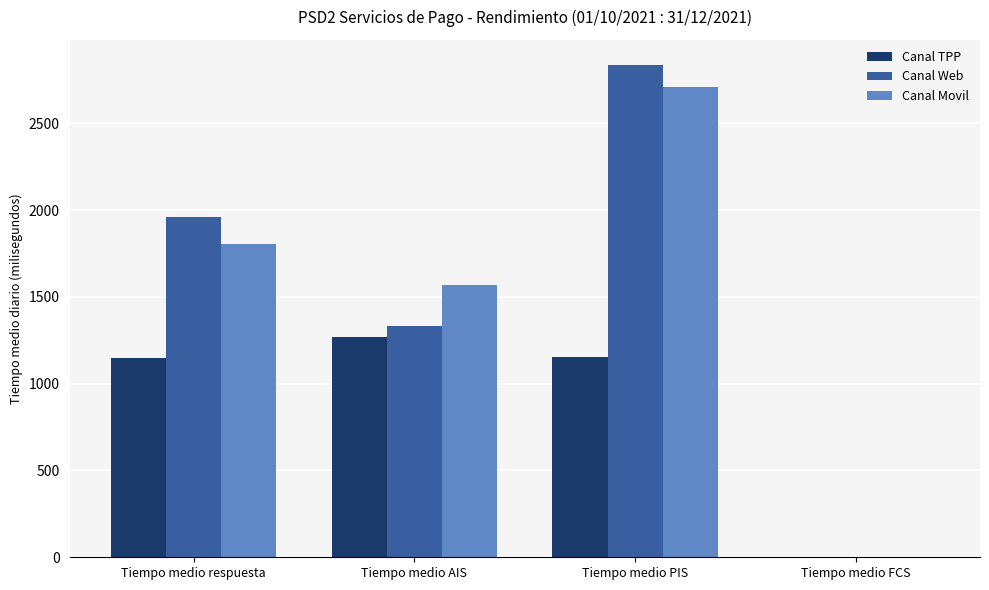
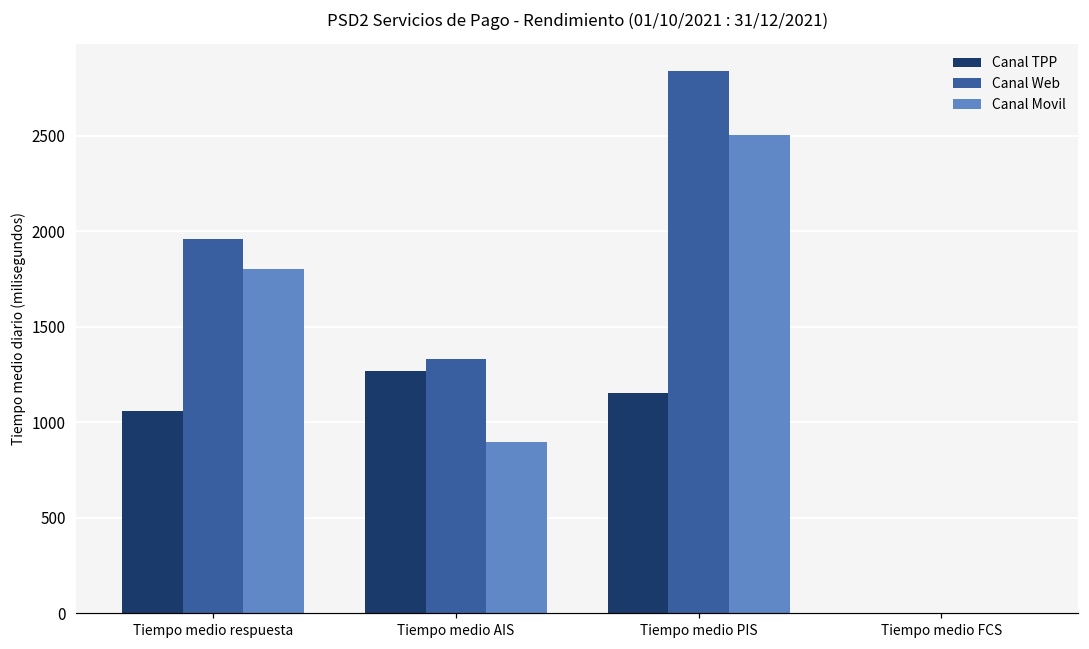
Canal TPP, Tiempo medio respuesta: 1150 -> 1060
Canal Movil, Tiempo medio AIS: 1570 -> 900
Canal Movil, Tiempo medio PIS: 2710 -> 2500
